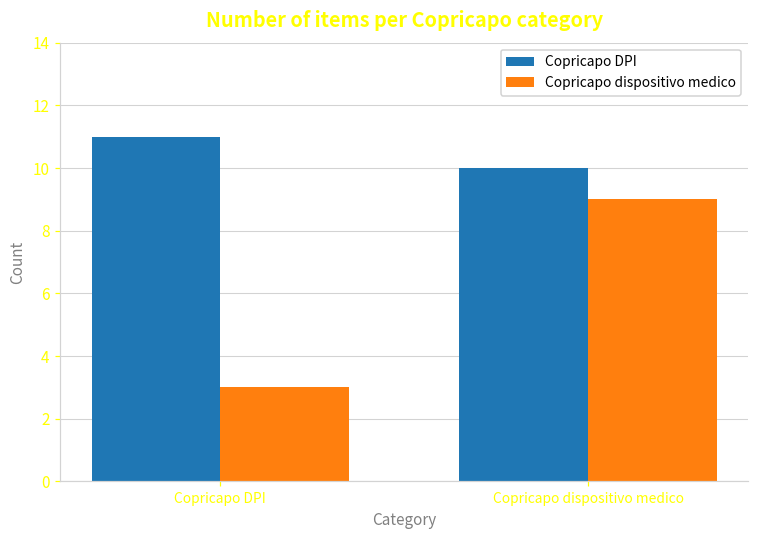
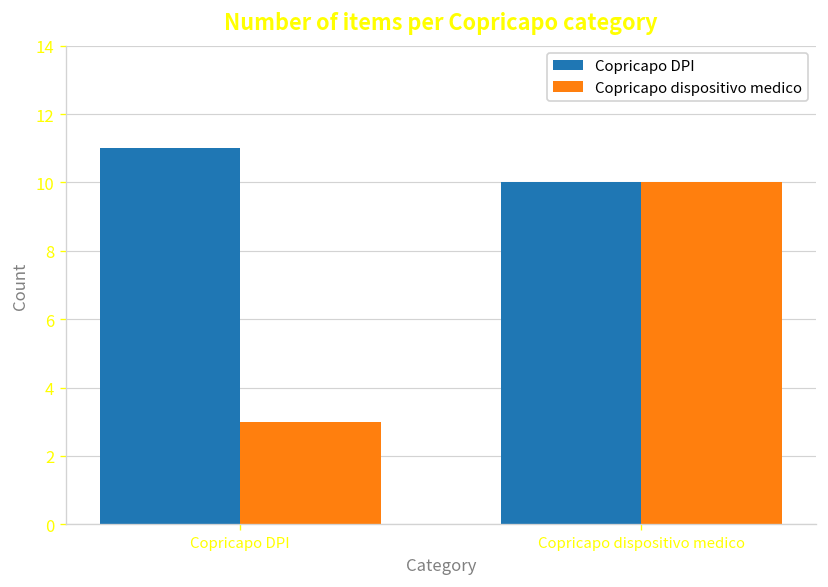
Copricapo dispositivo medico, Copricapo dispositivo medico: 9 -> 10
